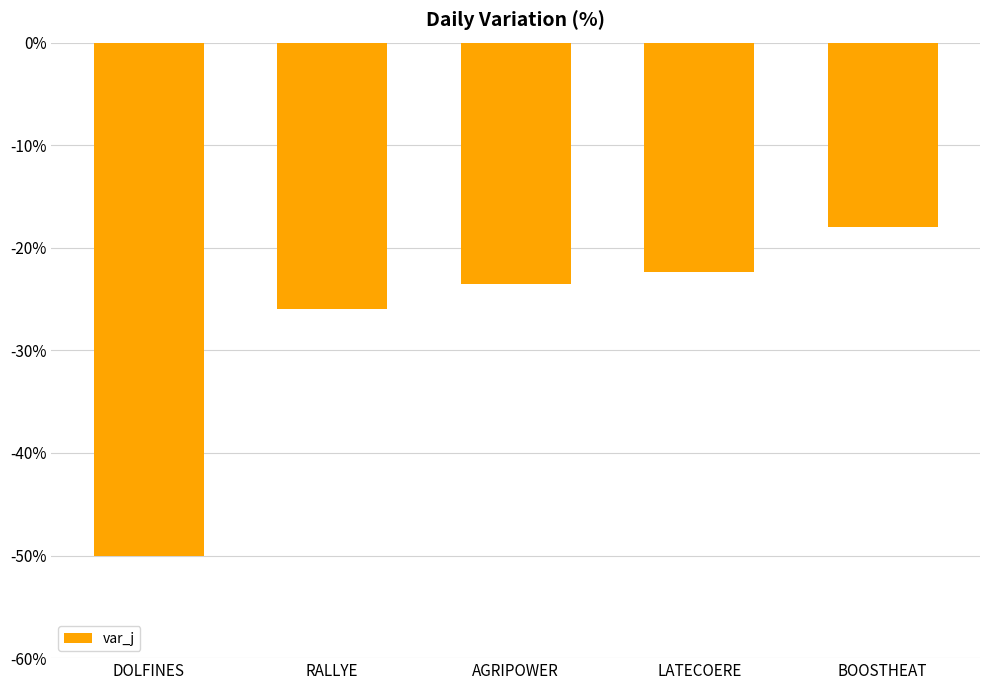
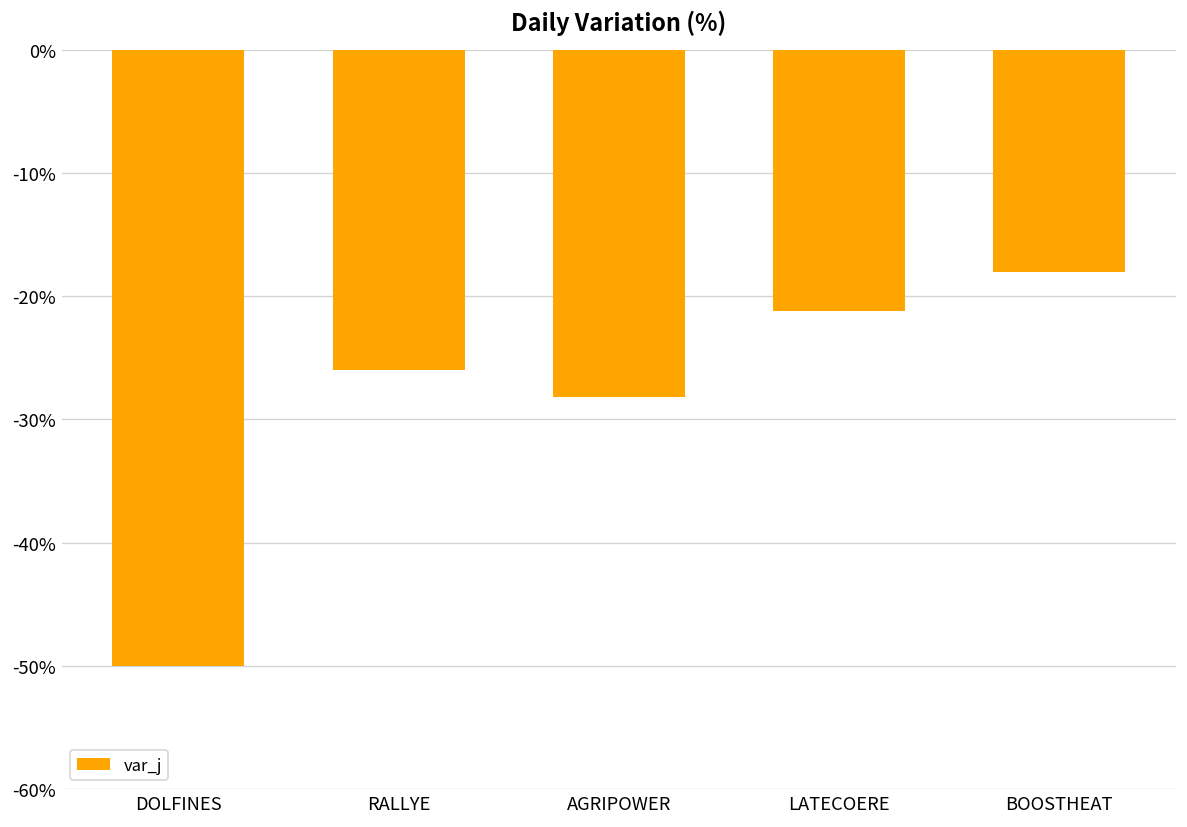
AGRIPOWER: -23.5% -> -28.2%
LATECOERE: -22.4% -> -21.2%
